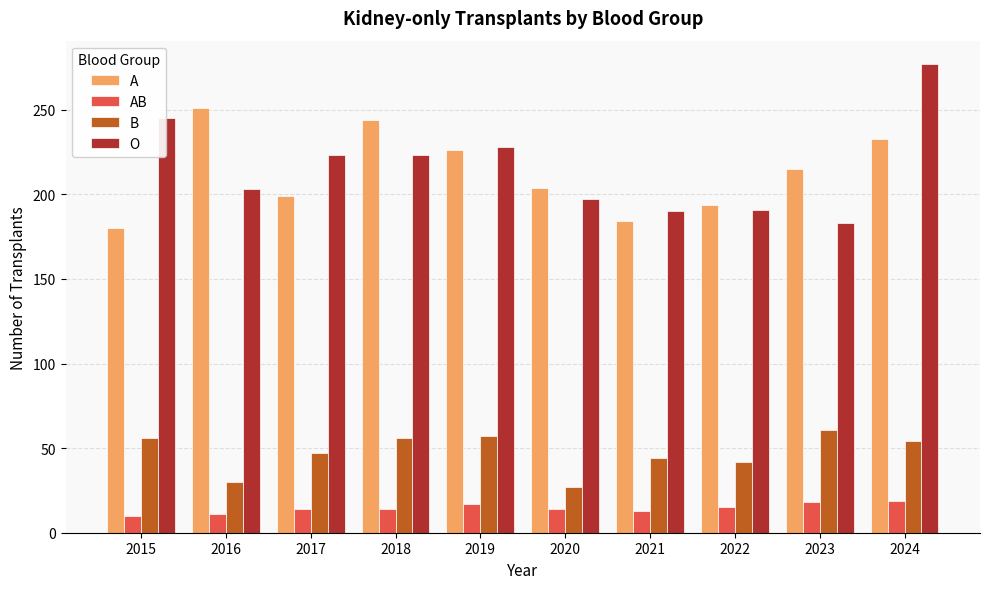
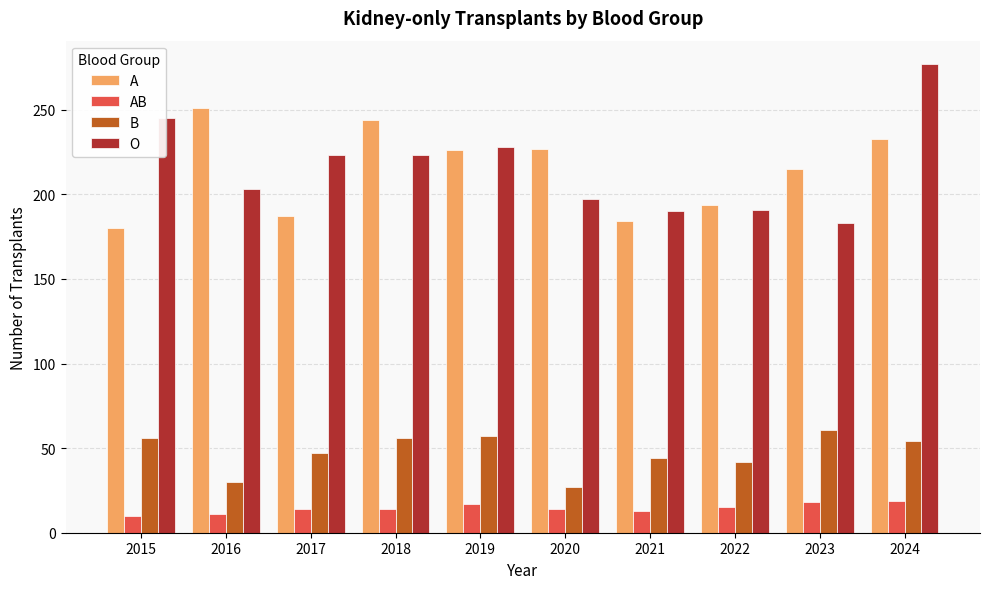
A, 2017: 199 -> 187
A, 2020: 204 -> 227
